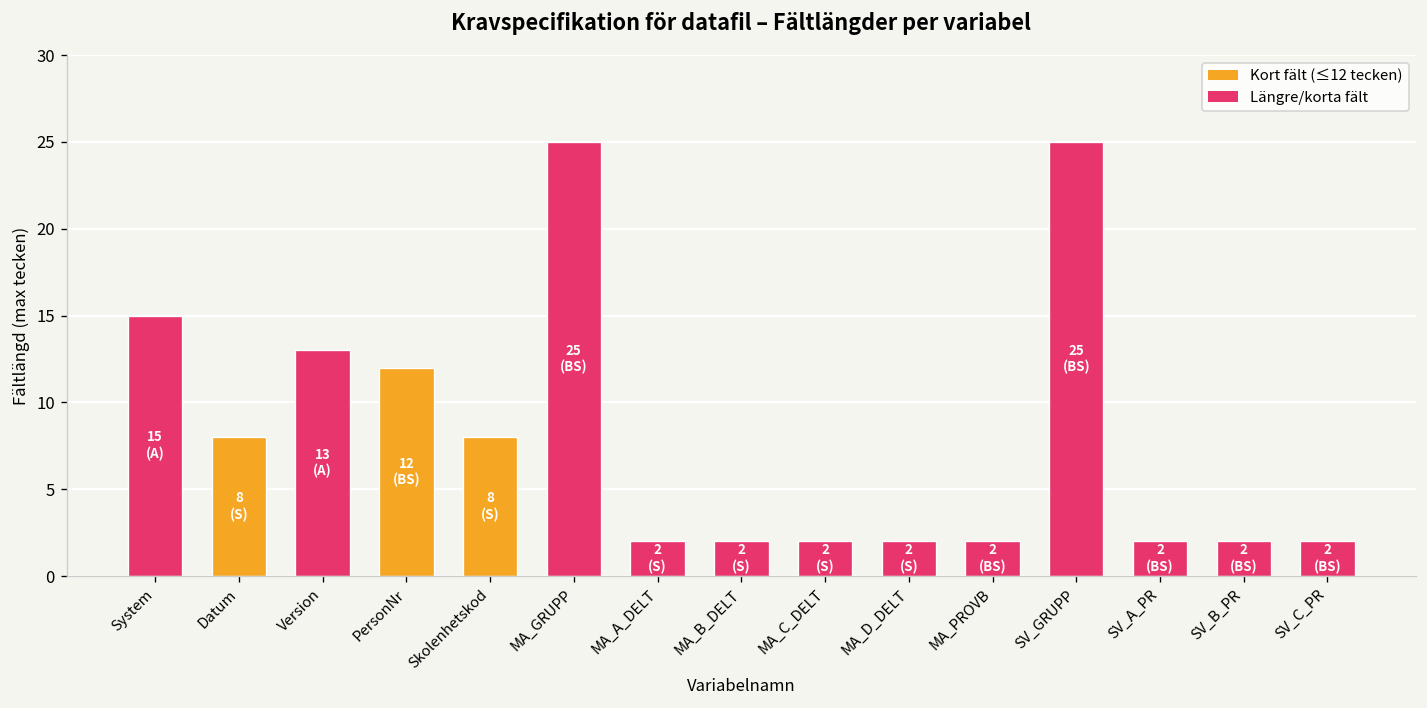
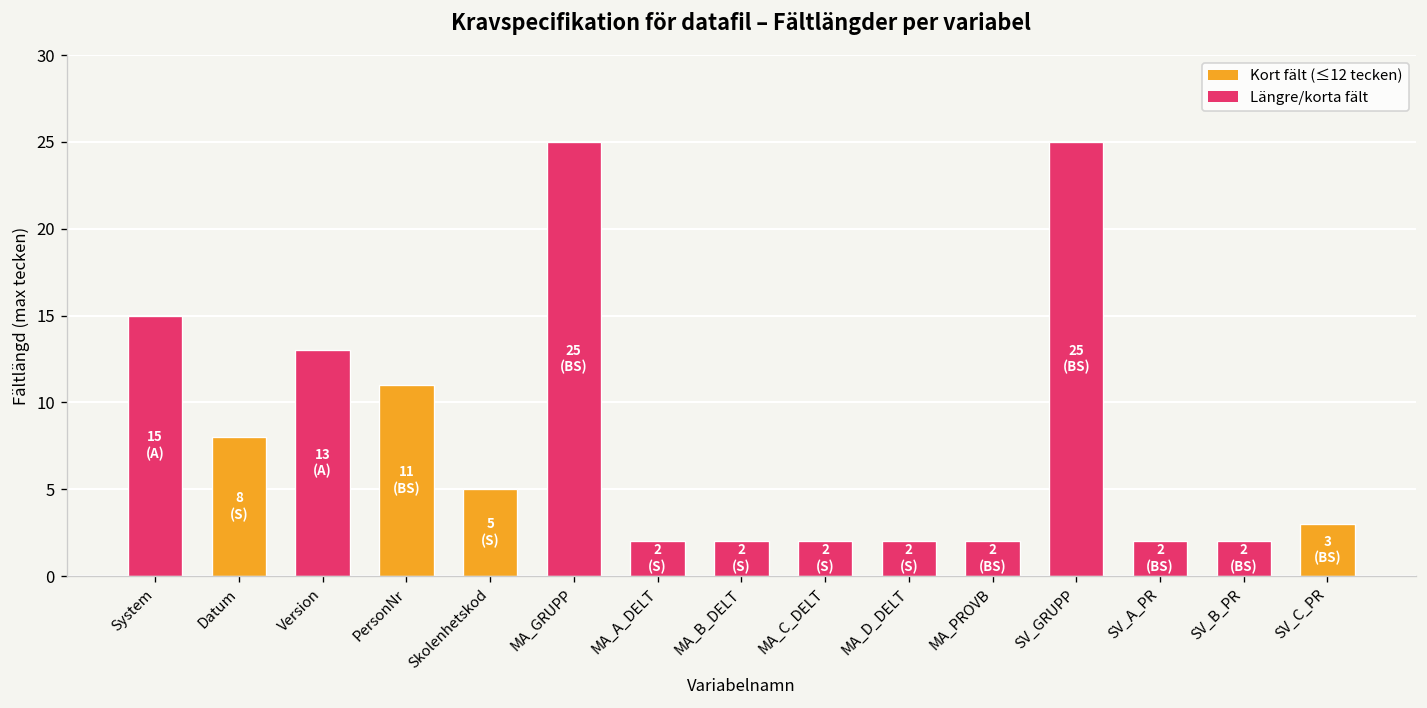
PersonNr: 12 -> 11
Skolenhetskod: 8 -> 5
SV_C_PR: 2 -> 3
